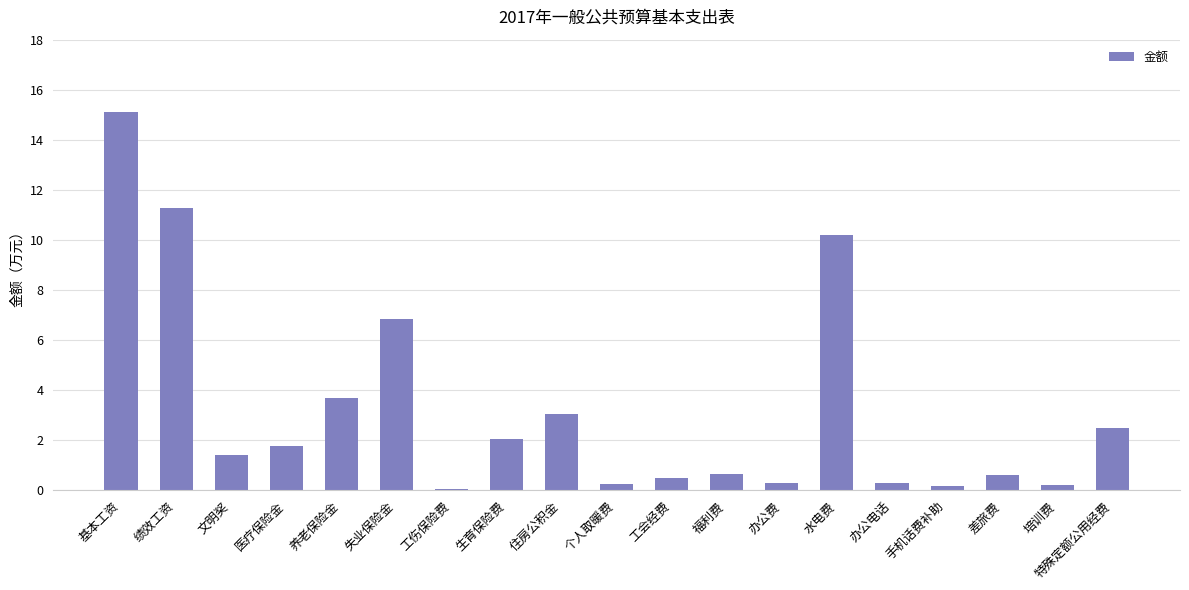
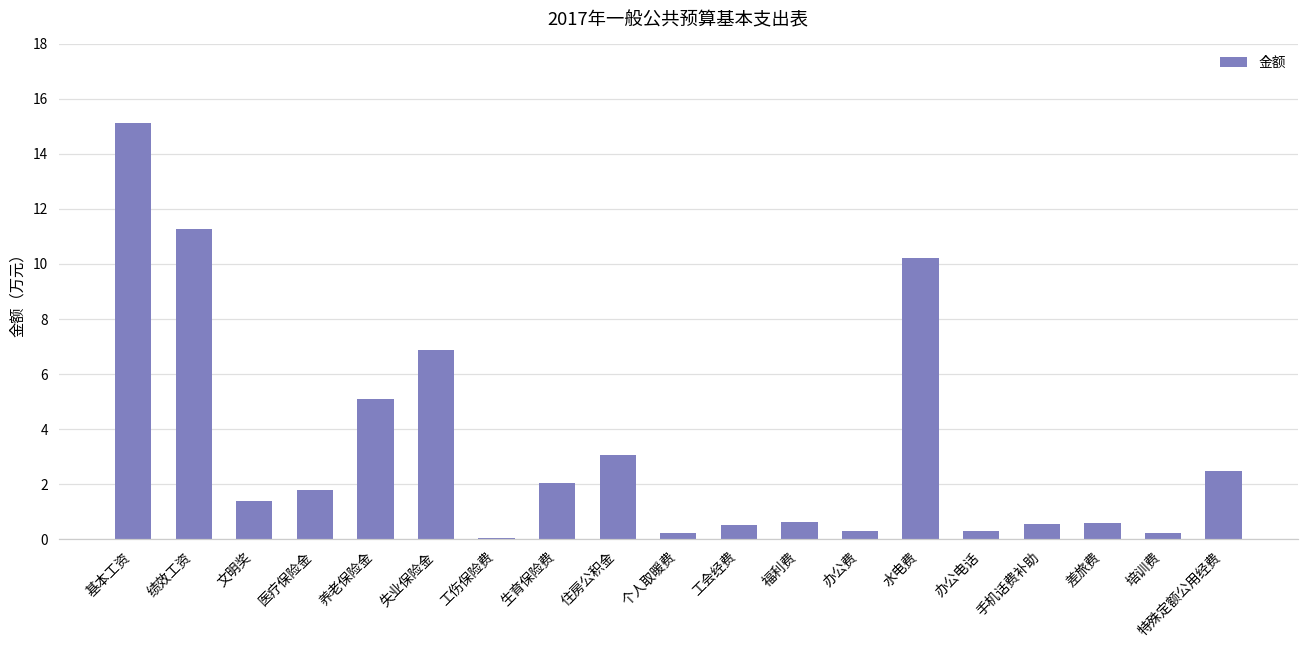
养老保险金: 3.7 -> 5.1
手机话费补助: 0.2 -> 0.6
